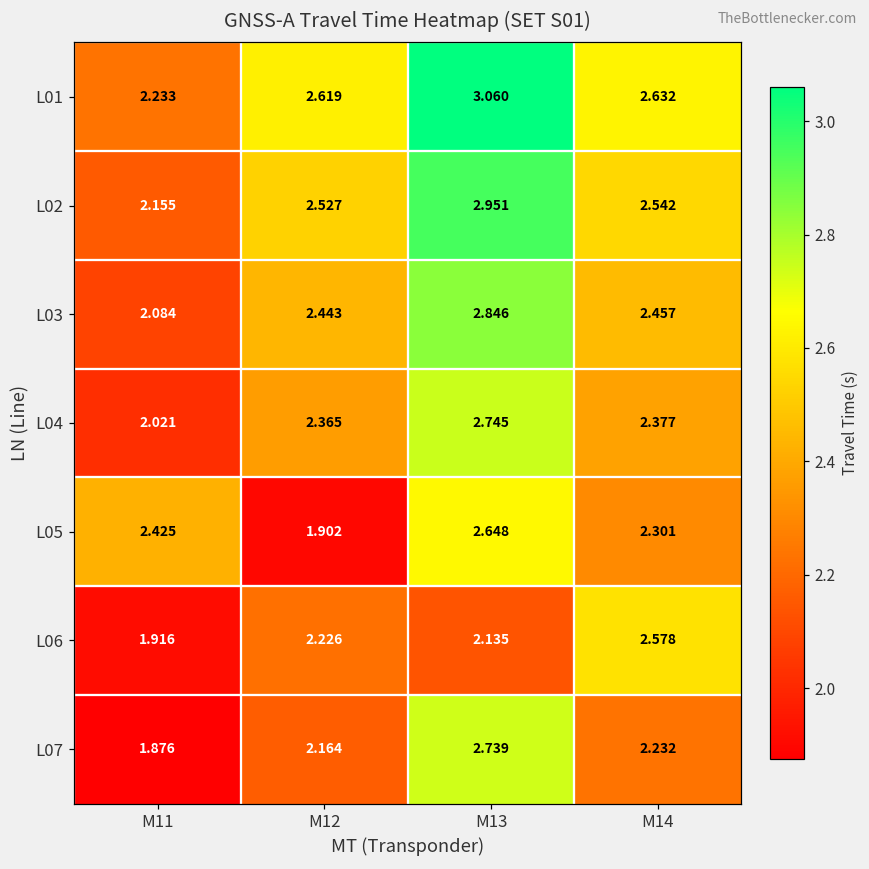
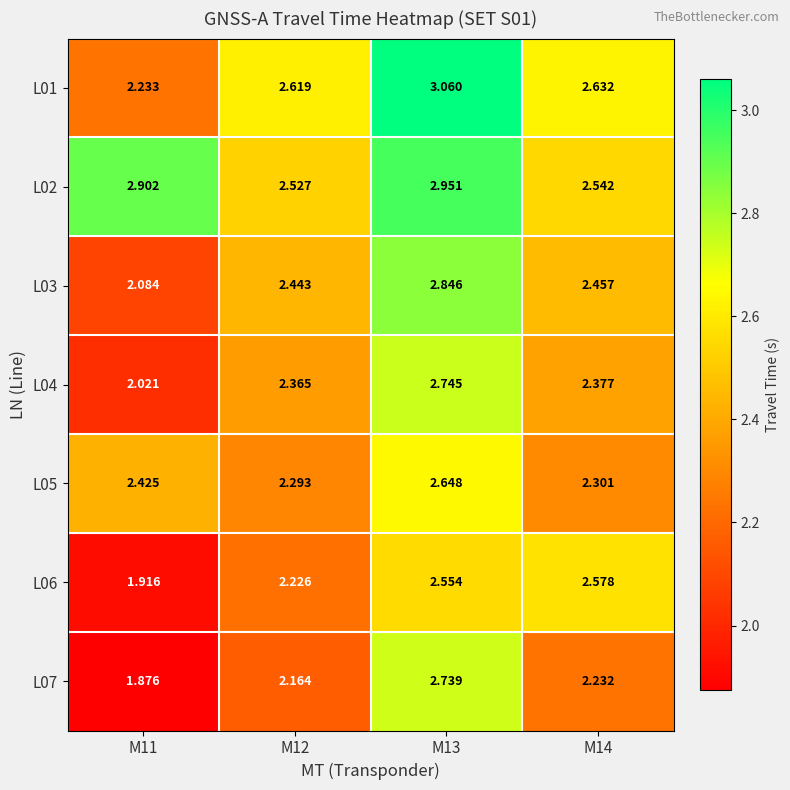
L02, M11: 2.155 -> 2.902
L05, M12: 1.902 -> 2.293
L06, M13: 2.135 -> 2.554
